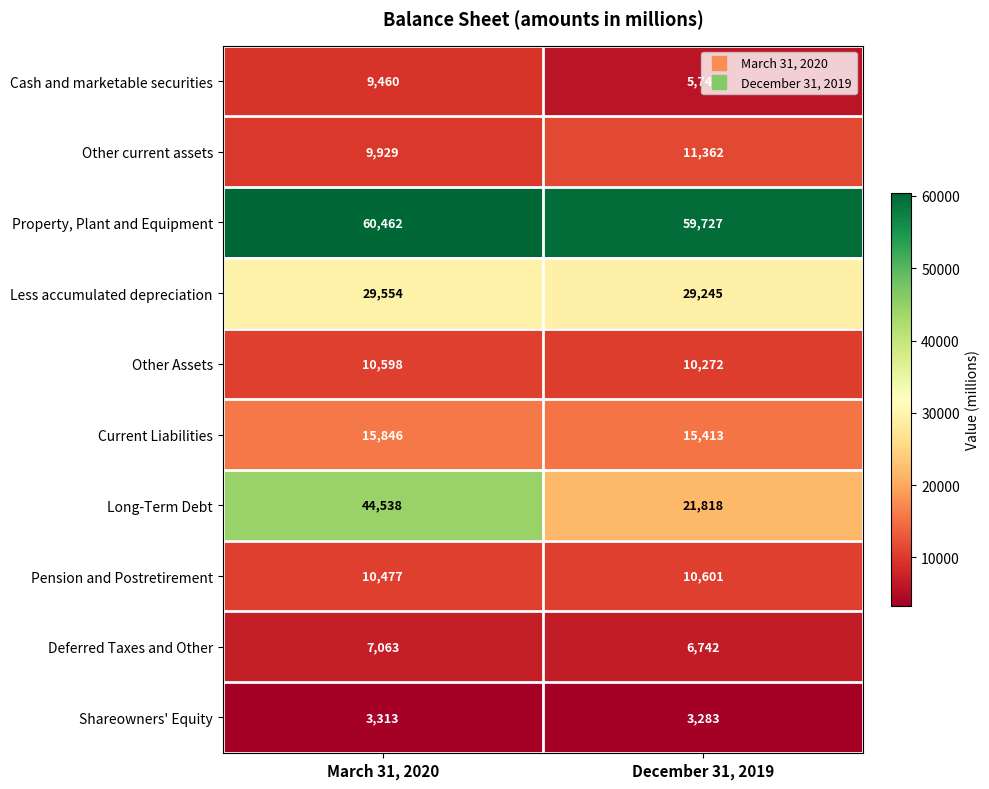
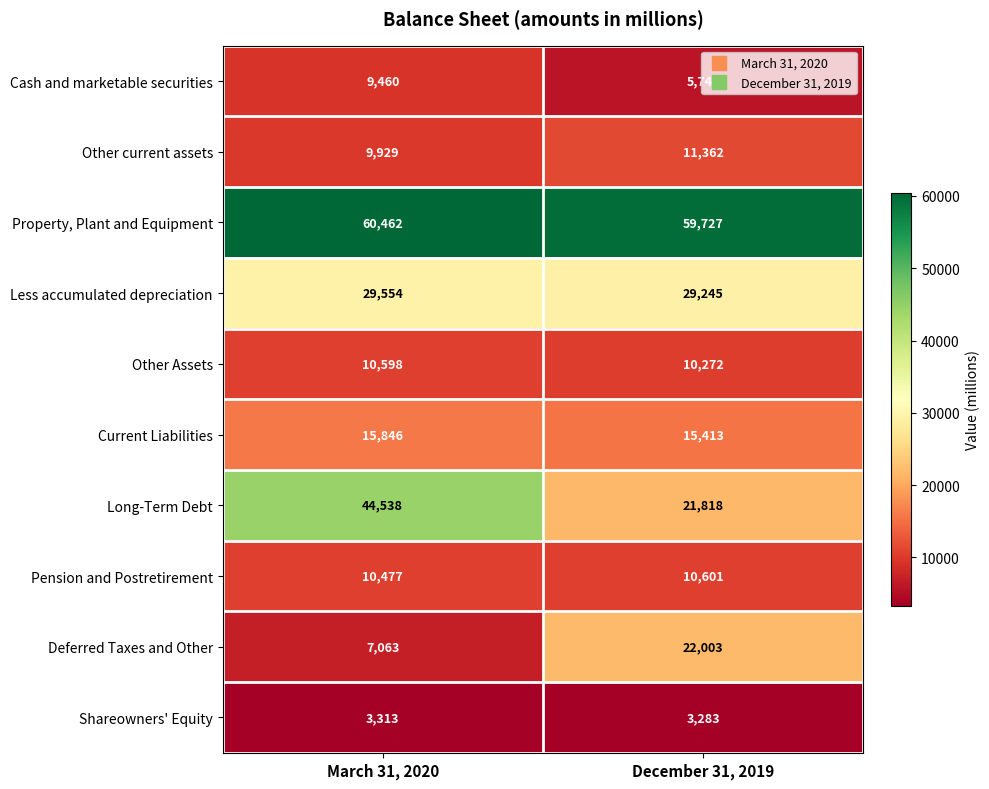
Deferred Taxes and Other, December 31, 2019: 6,742 -> 22,003
